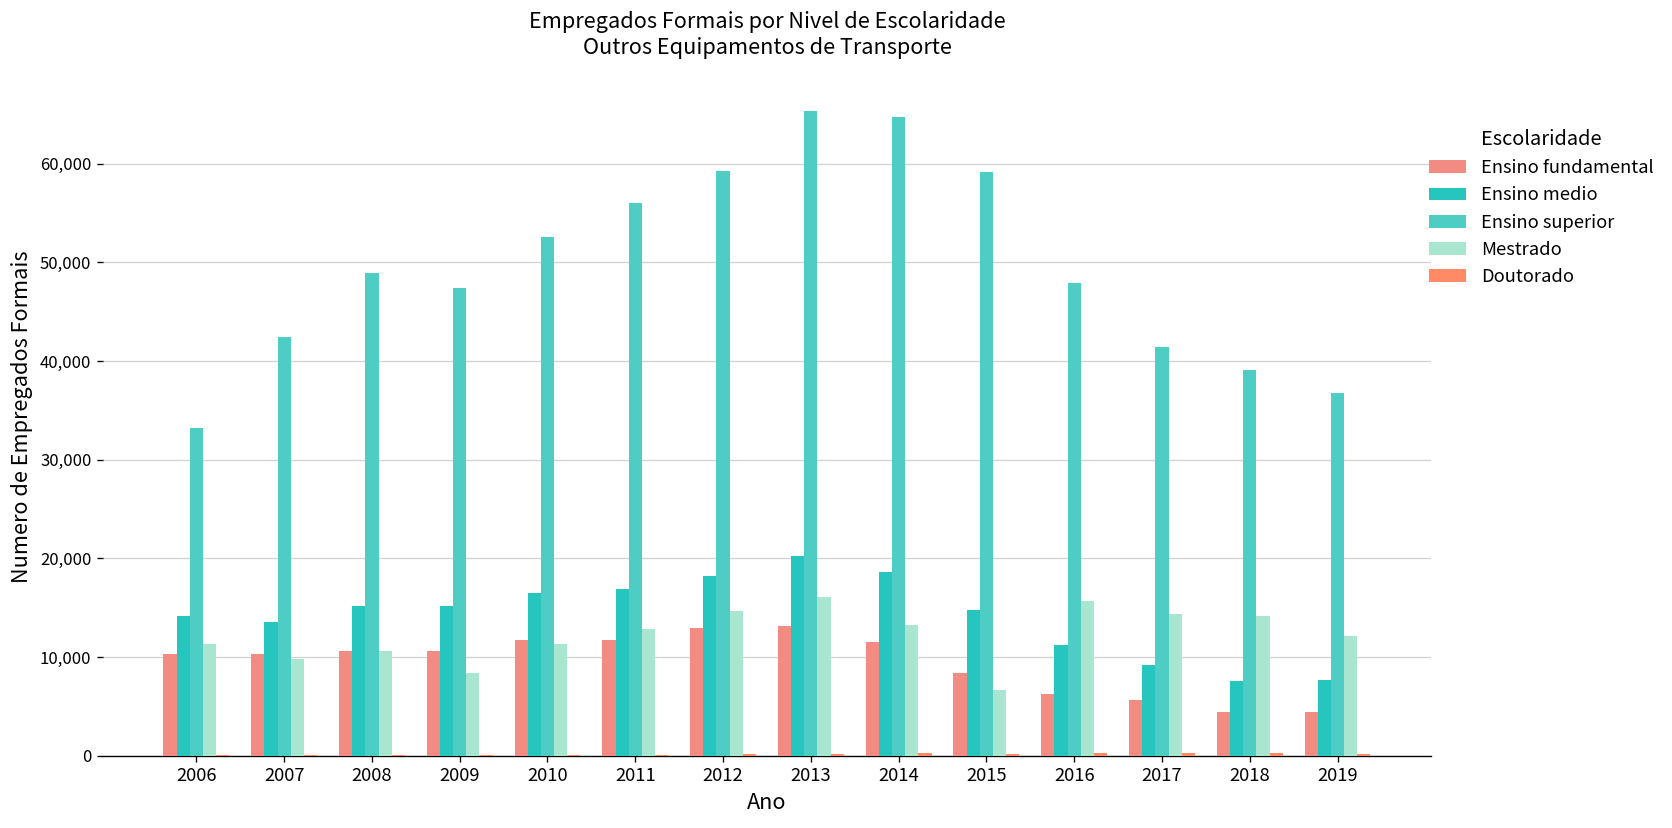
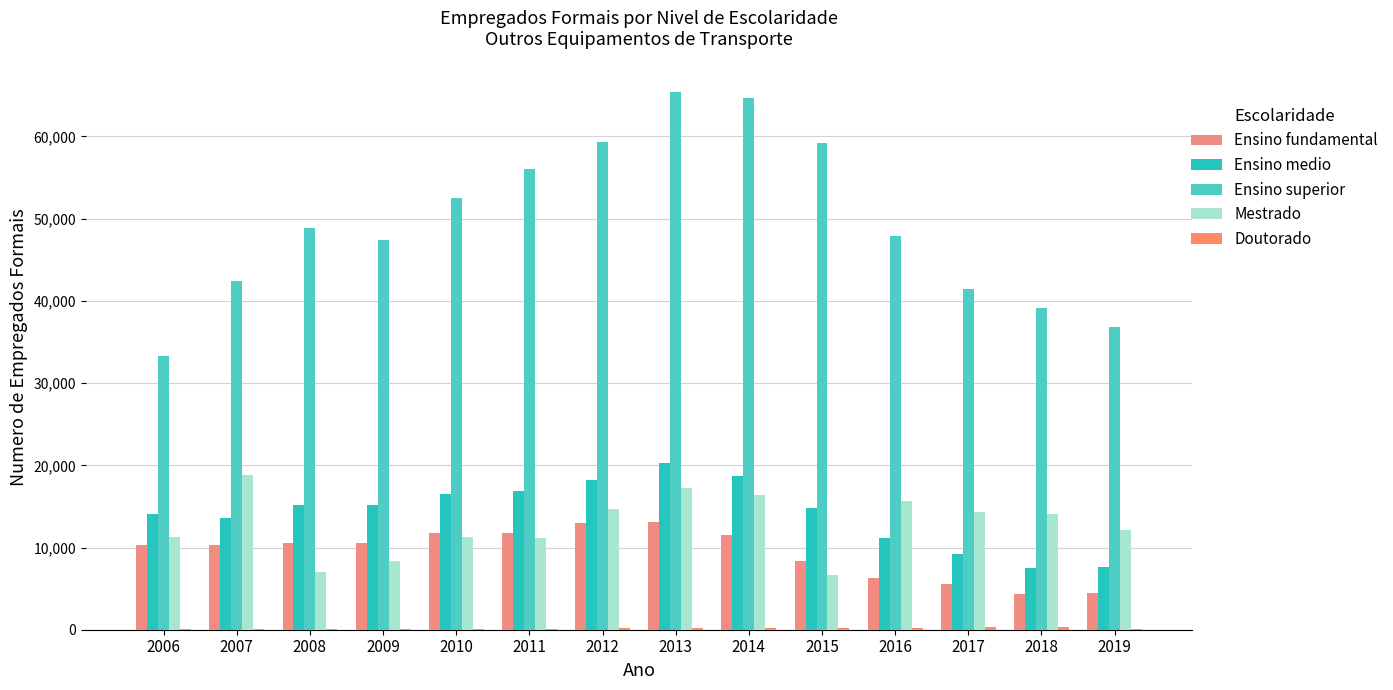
Mestrado, 2007: 10,000 -> 19,000
Mestrado, 2008: 11,000 -> 7,000
Mestrado, 2011: 13,000 -> 11,000
Mestrado, 2013: 16,000 -> 17,000
Mestrado, 2014: 13,000 -> 16,000
